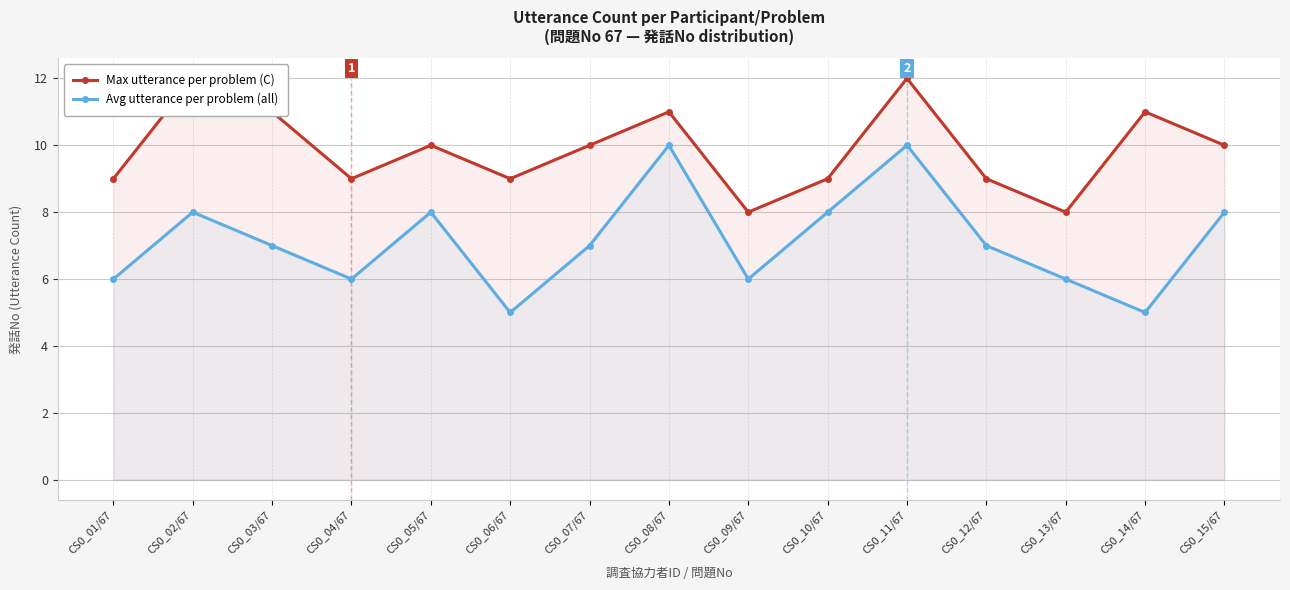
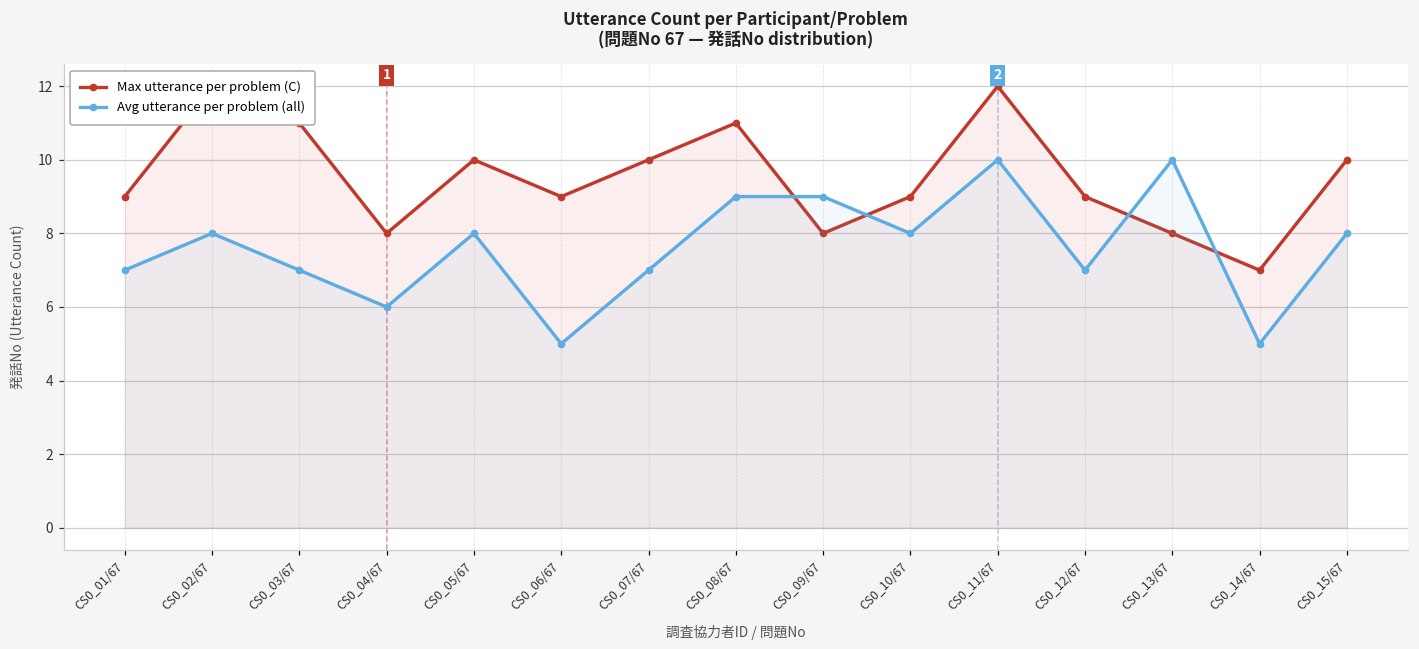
Avg utterance per problem (all), CS0_01/67: 6 -> 7
Max utterance per problem (C), CS0_04/67: 9 -> 8
Avg utterance per problem (all), CS0_08/67: 10 -> 9
Avg utterance per problem (all), CS0_09/67: 6 -> 9
Avg utterance per problem (all), CS0_13/67: 6 -> 10
Max utterance per problem (C), CS0_14/67: 11 -> 7
